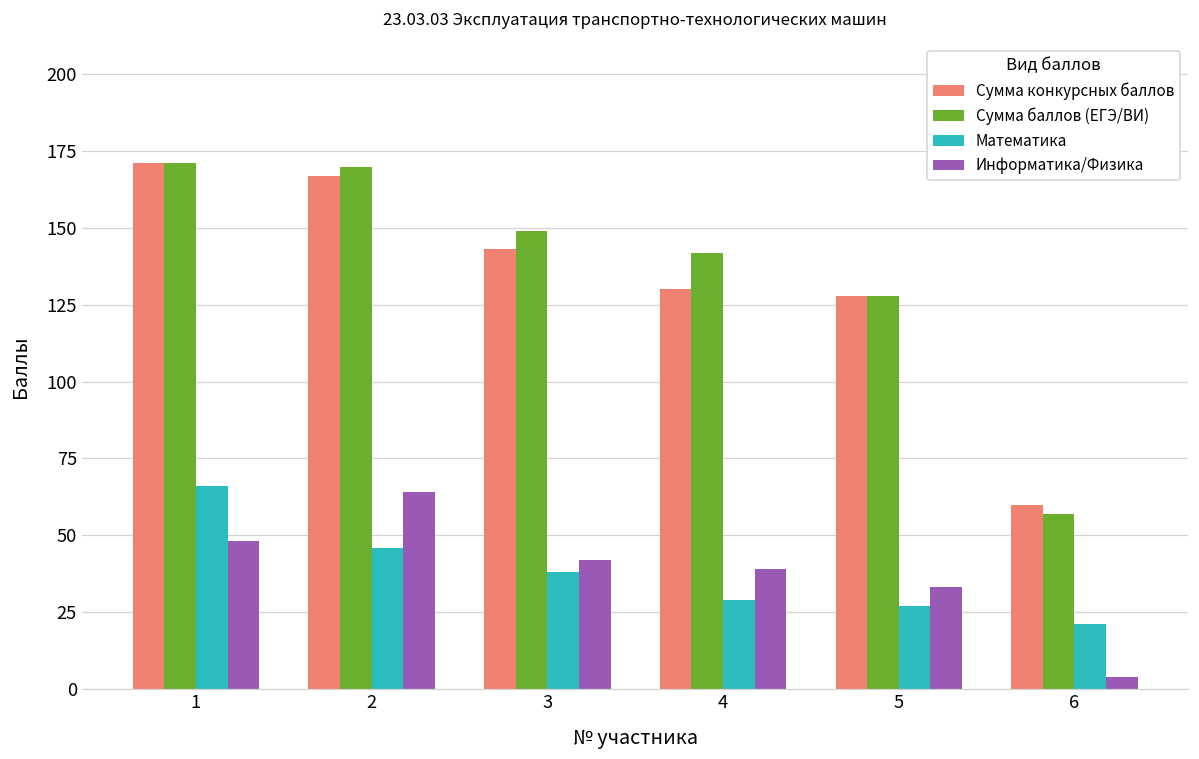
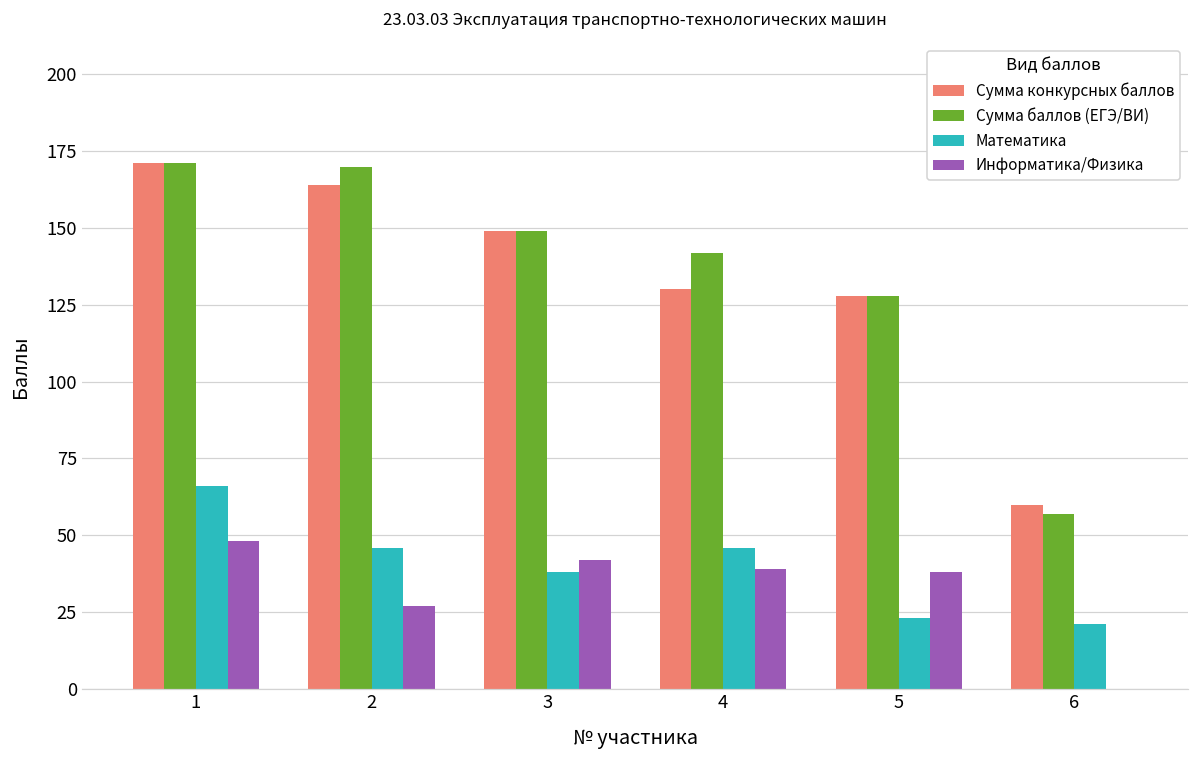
Сумма конкурсных баллов, 2: 167 -> 164
Информатика/Физика, 2: 64 -> 27
Сумма конкурсных баллов, 3: 143 -> 149
Математика, 4: 29 -> 46
Математика, 5: 27 -> 23
Информатика/Физика, 5: 33 -> 38
Информатика/Физика, 6: 4 -> 0
